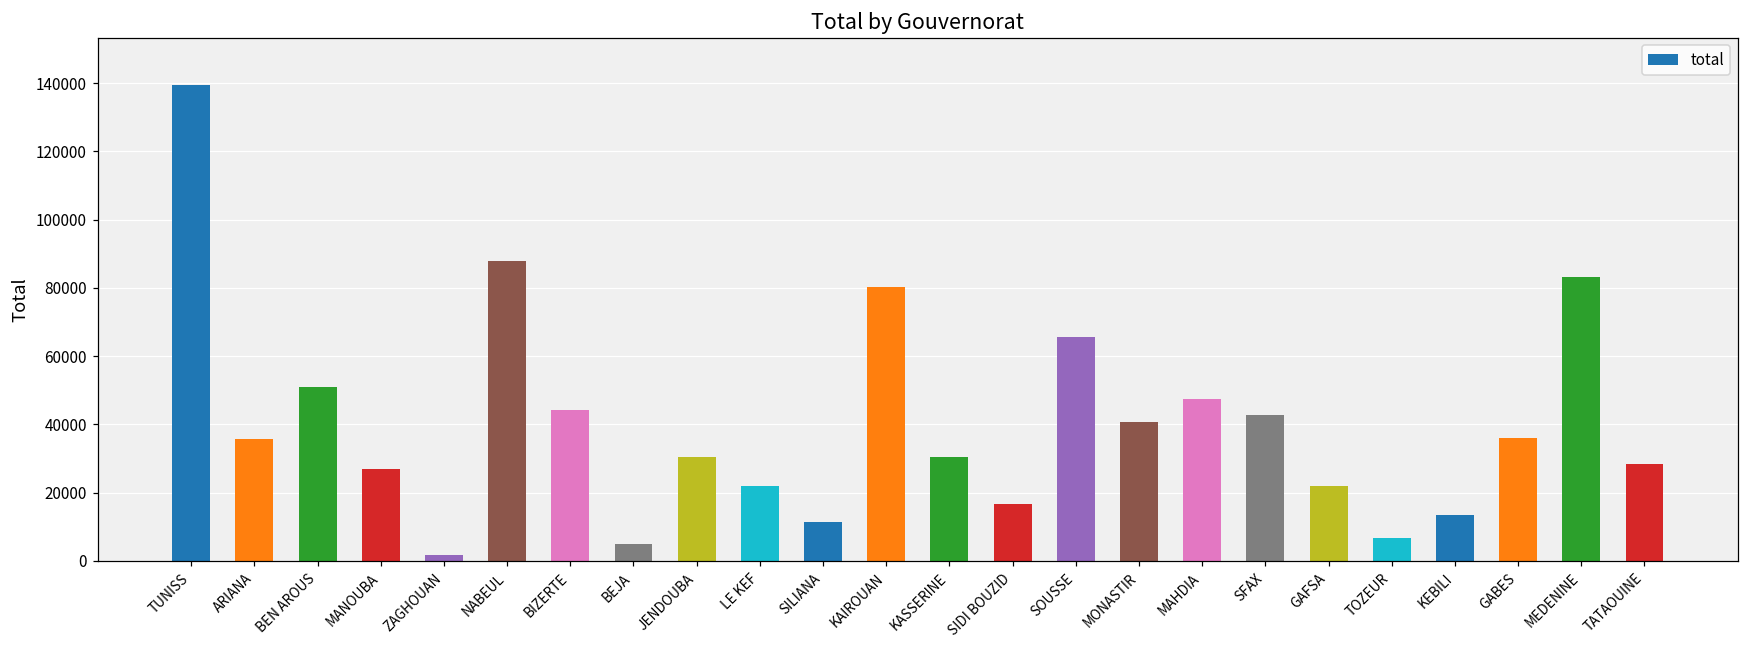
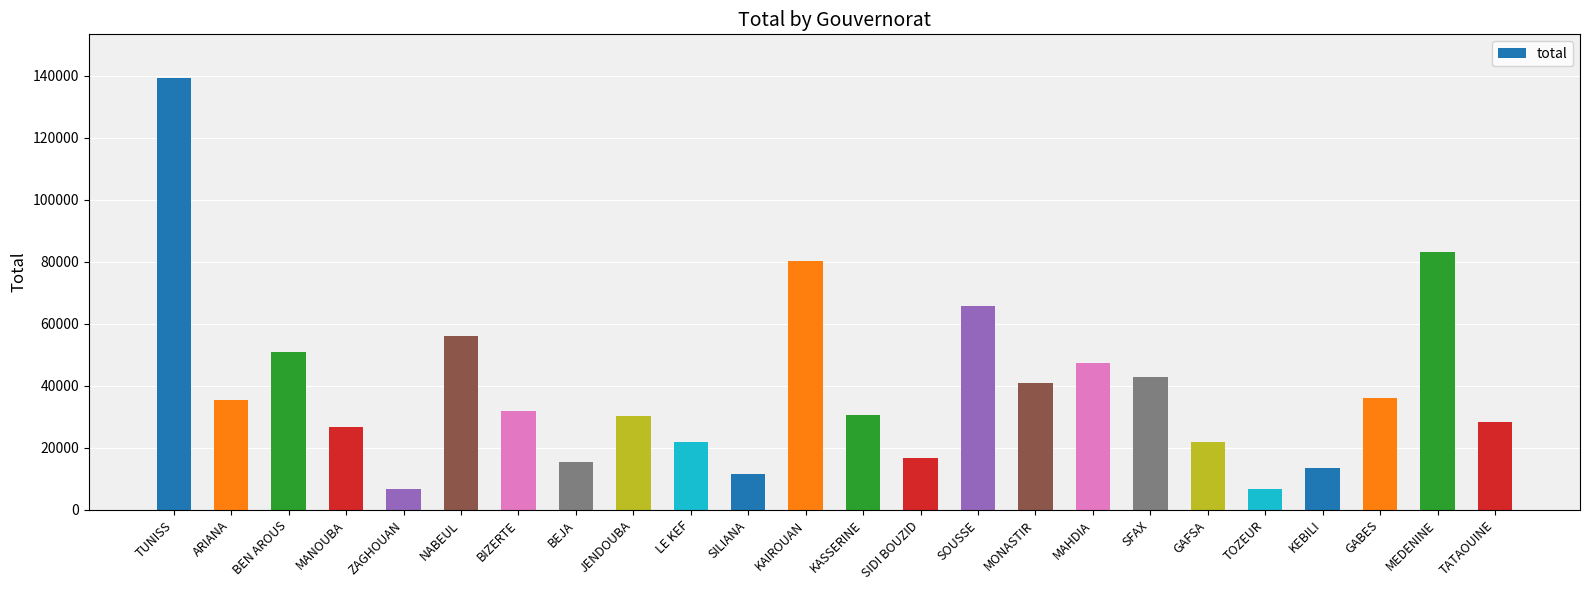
ZAGHOUAN: 2000 -> 7000
NABEUL: 88000 -> 56000
BIZERTE: 44000 -> 32000
BEJA: 5000 -> 16000
